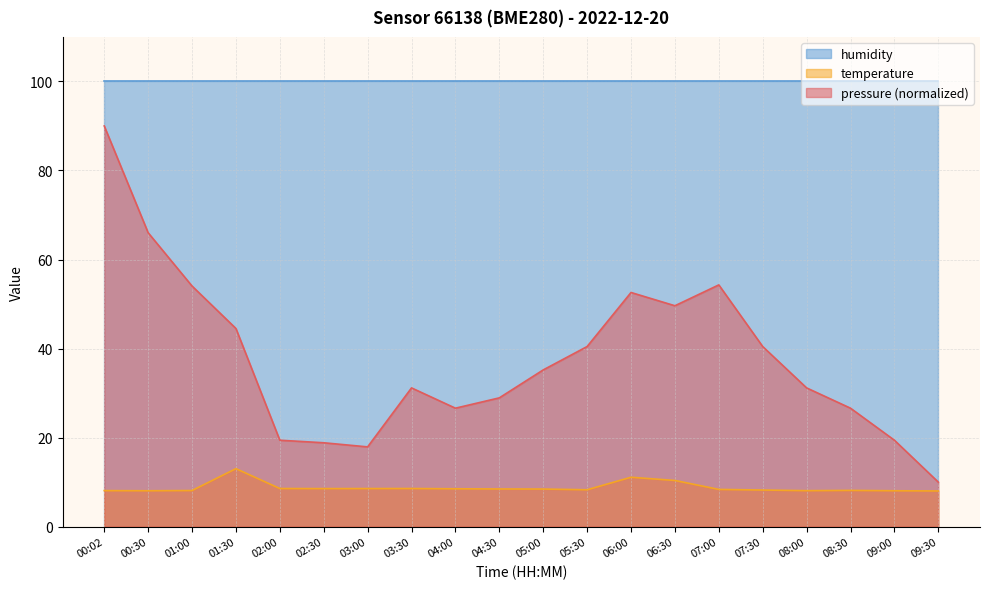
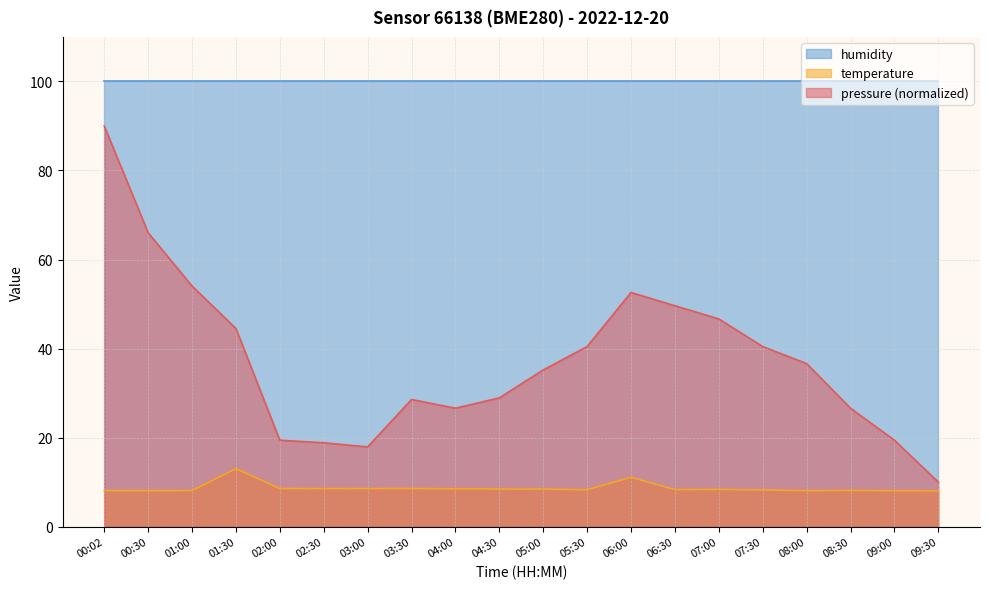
pressure (normalized), 03:30: 31 -> 29
temperature, 06:30: 10 -> 8
pressure (normalized), 07:00: 54 -> 47
pressure (normalized), 08:00: 31 -> 37
